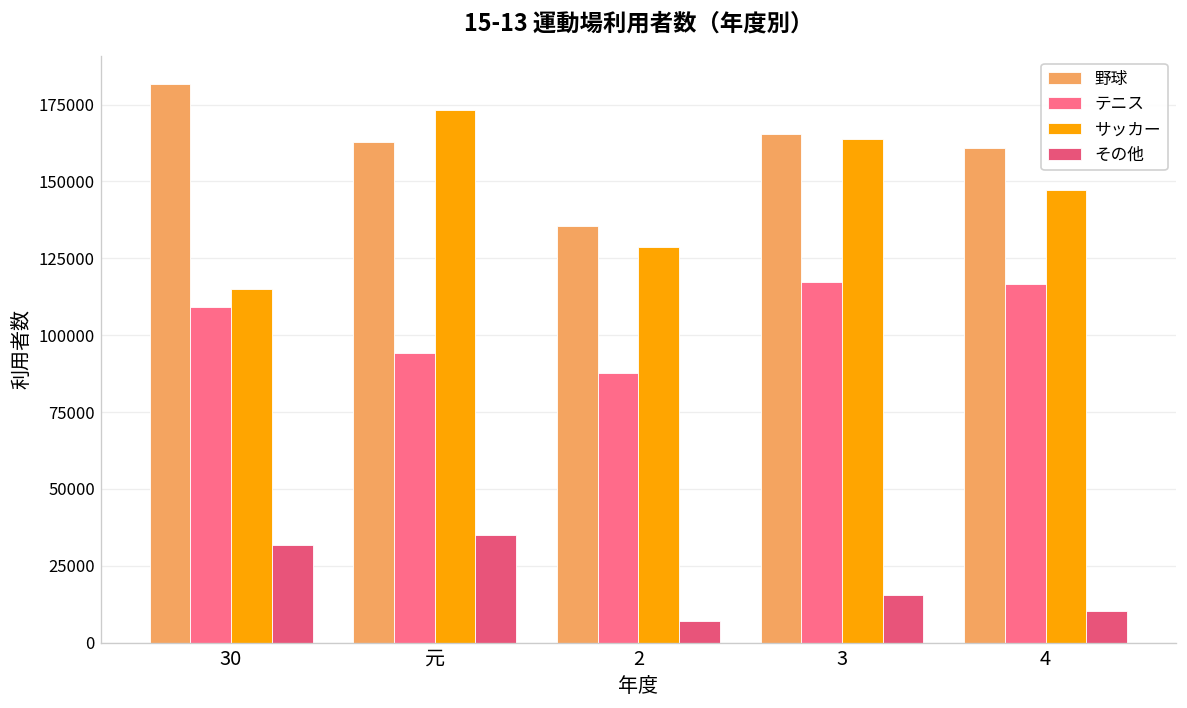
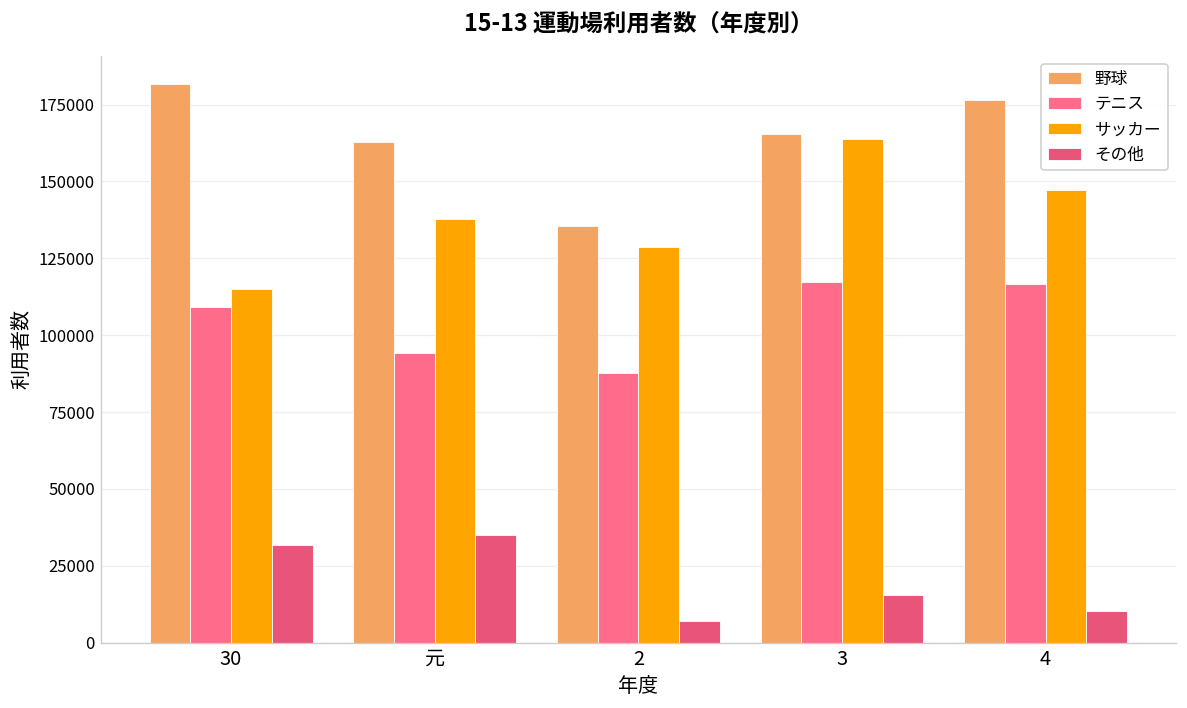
サッカー, 元: 173000 -> 138000
野球, 4: 161000 -> 176000
